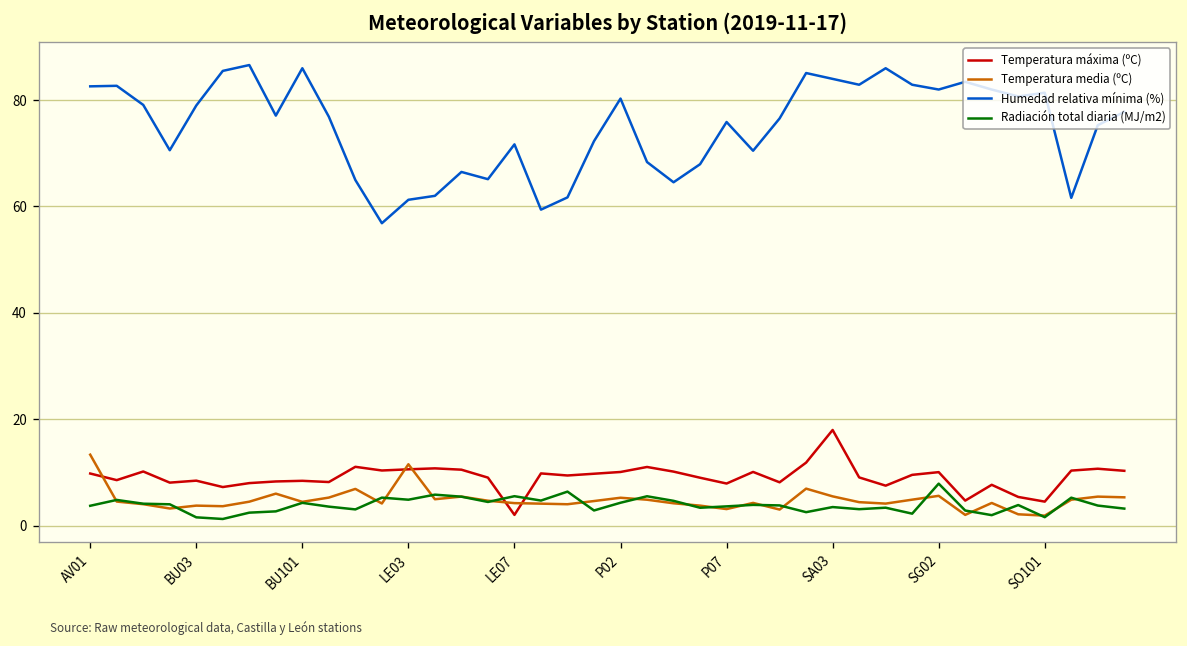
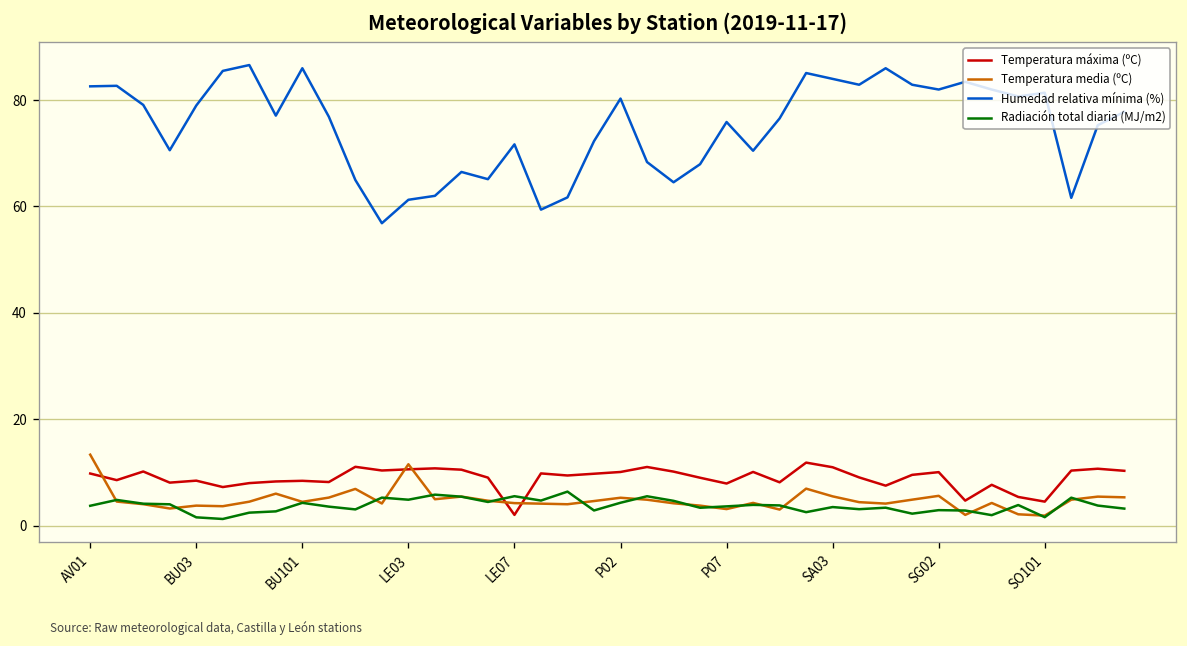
Temperatura máxima (ºC), SA03: 18 -> 11
Radiación total diaria (MJ/m2), SG02: 8 -> 3
